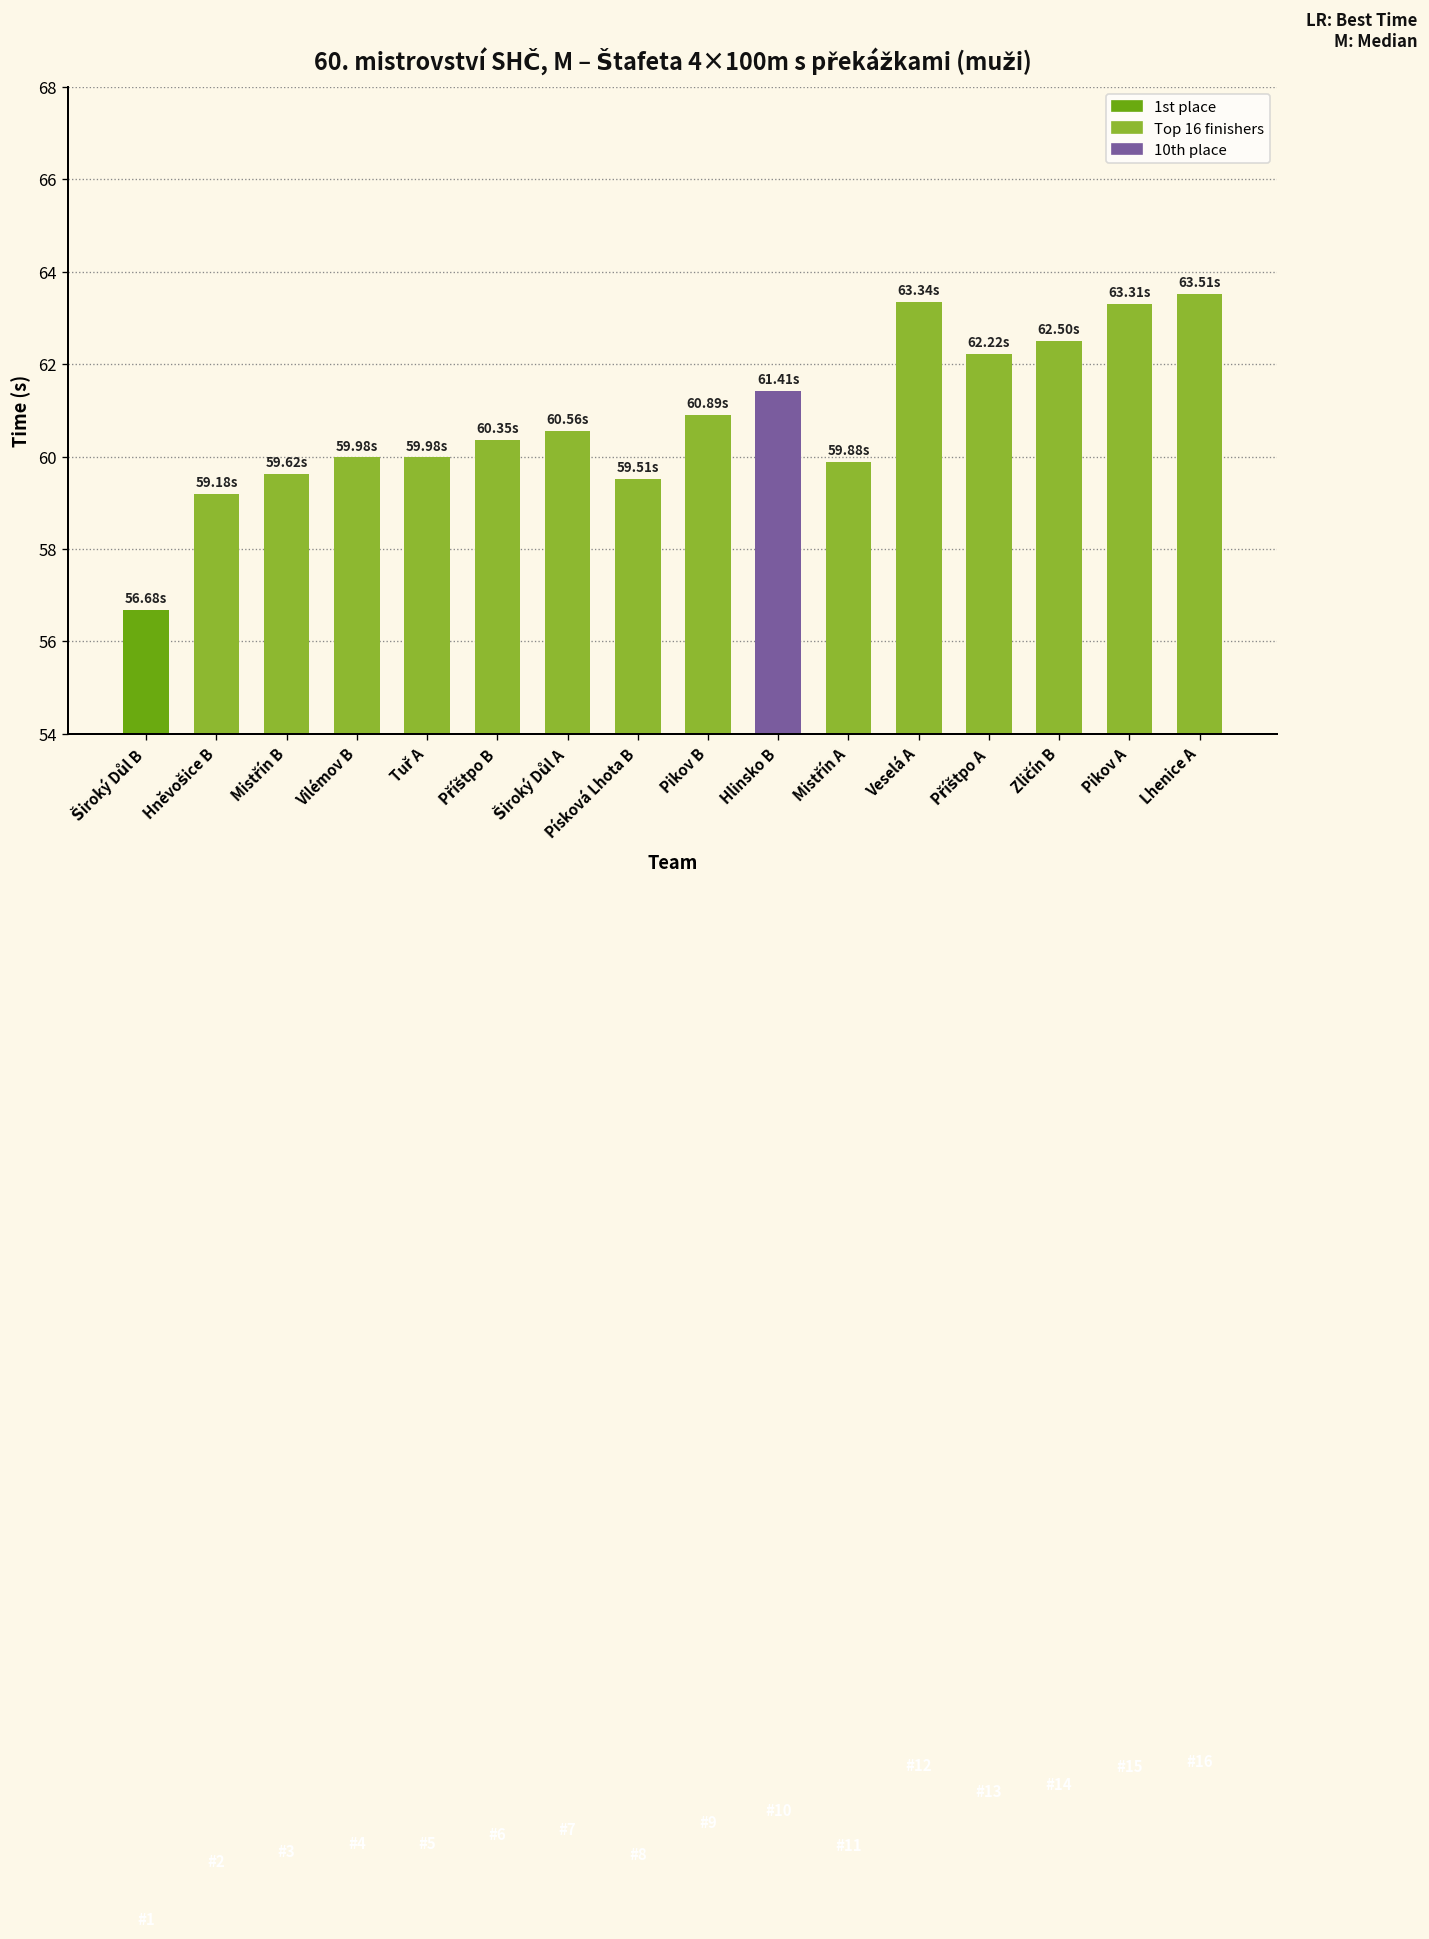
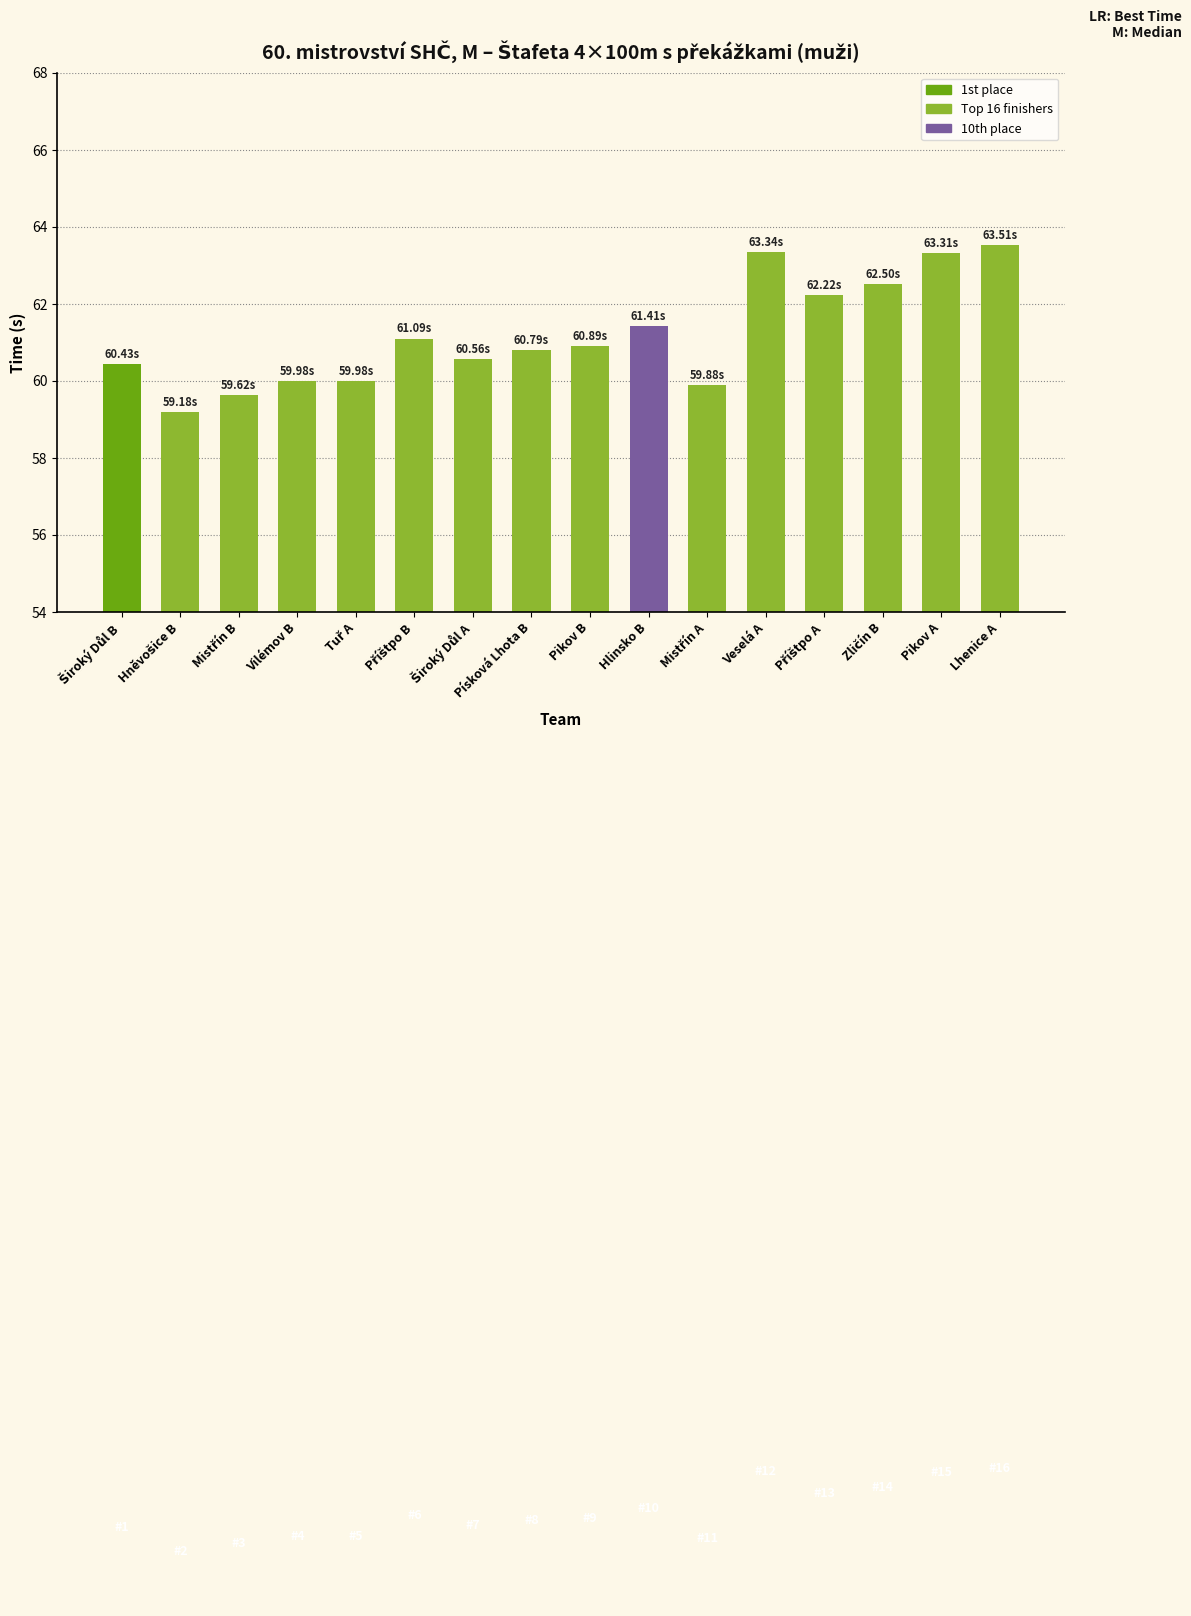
Široký Důl B: 56.68s -> 60.43s
Příštpo B: 60.35s -> 61.09s
Písková Lhota B: 59.51s -> 60.79s
